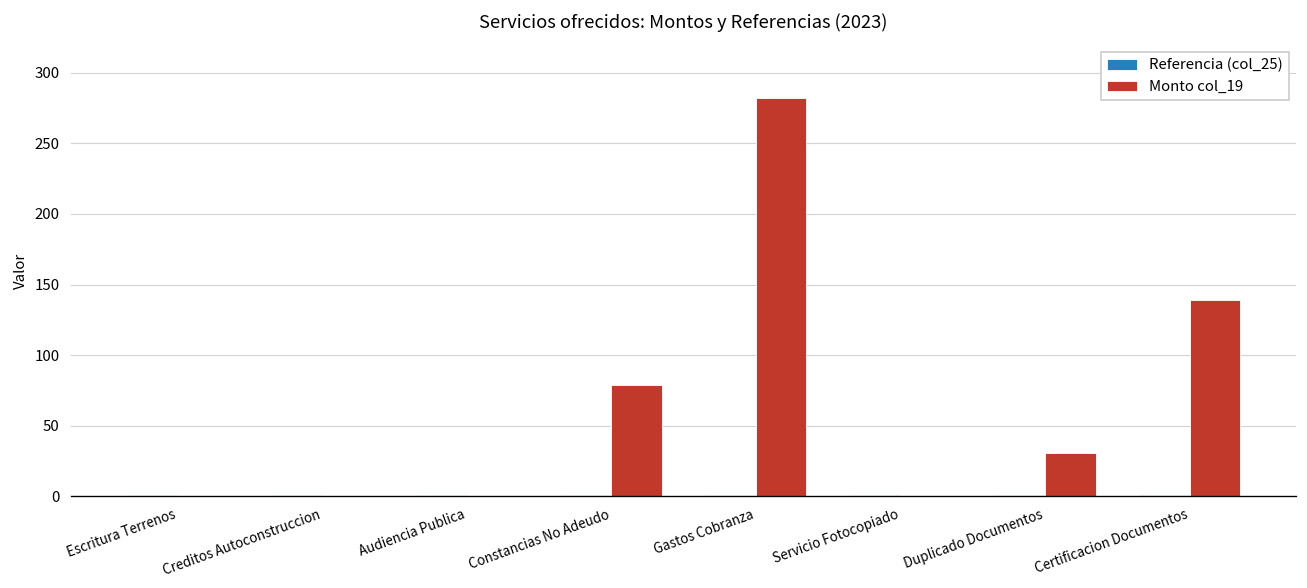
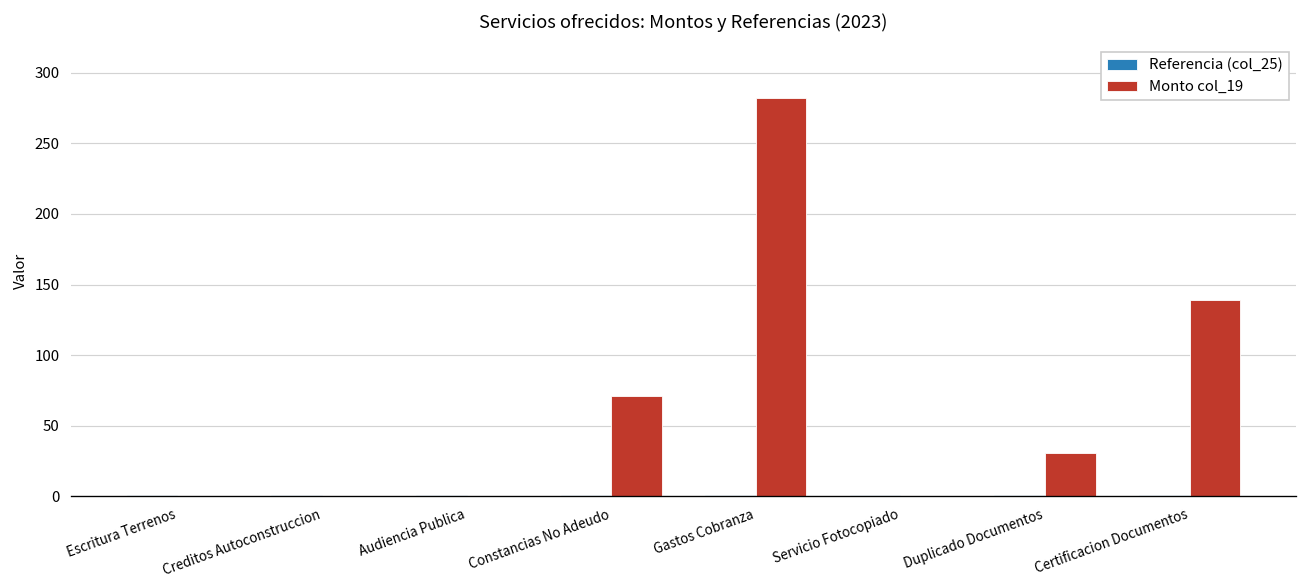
Monto col_19, Constancias No Adeudo: 79 -> 71
